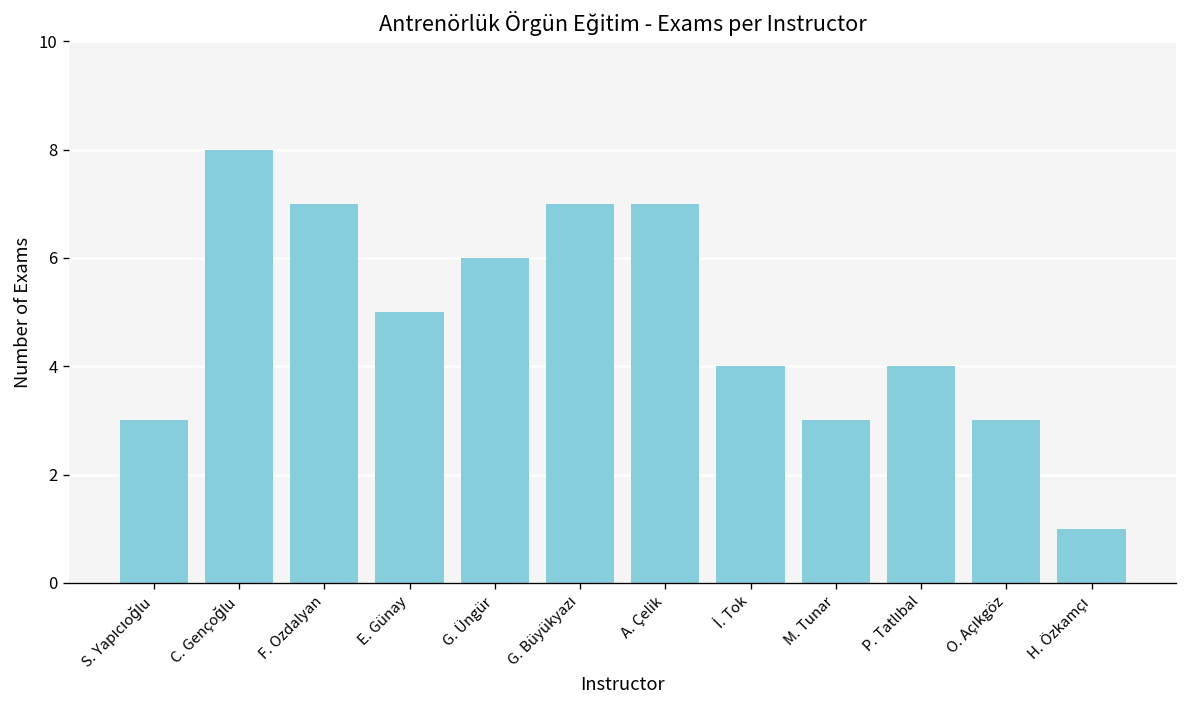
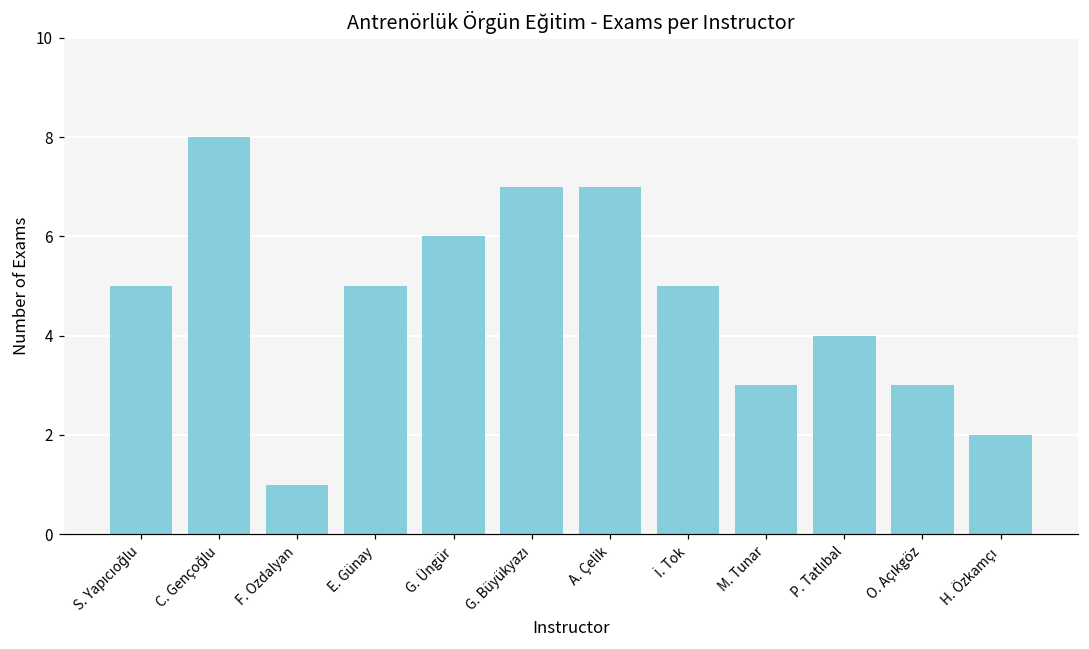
S. Yapıcıoğlu: 3 -> 5
F. Ozdalyan: 7 -> 1
İ. Tok: 4 -> 5
H. Özkamçı: 1 -> 2
